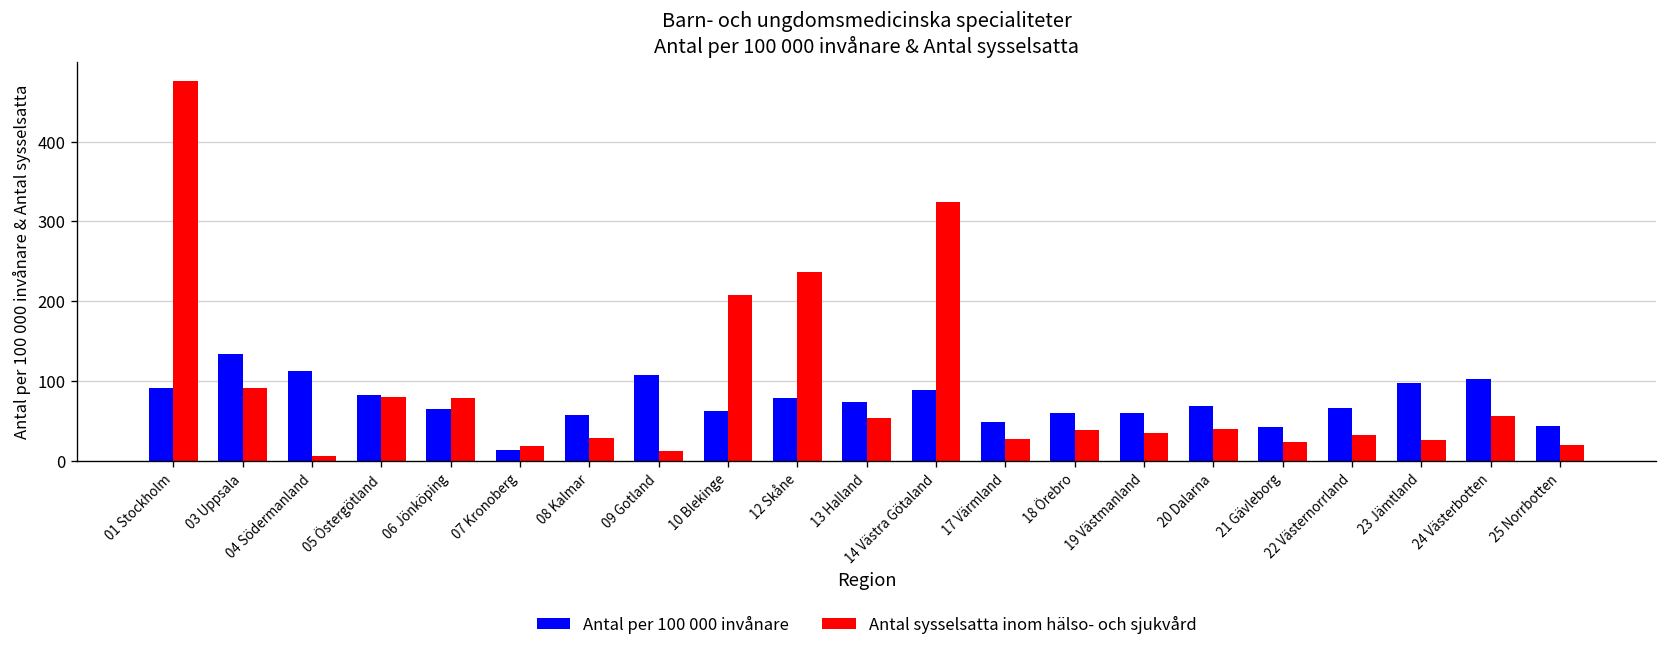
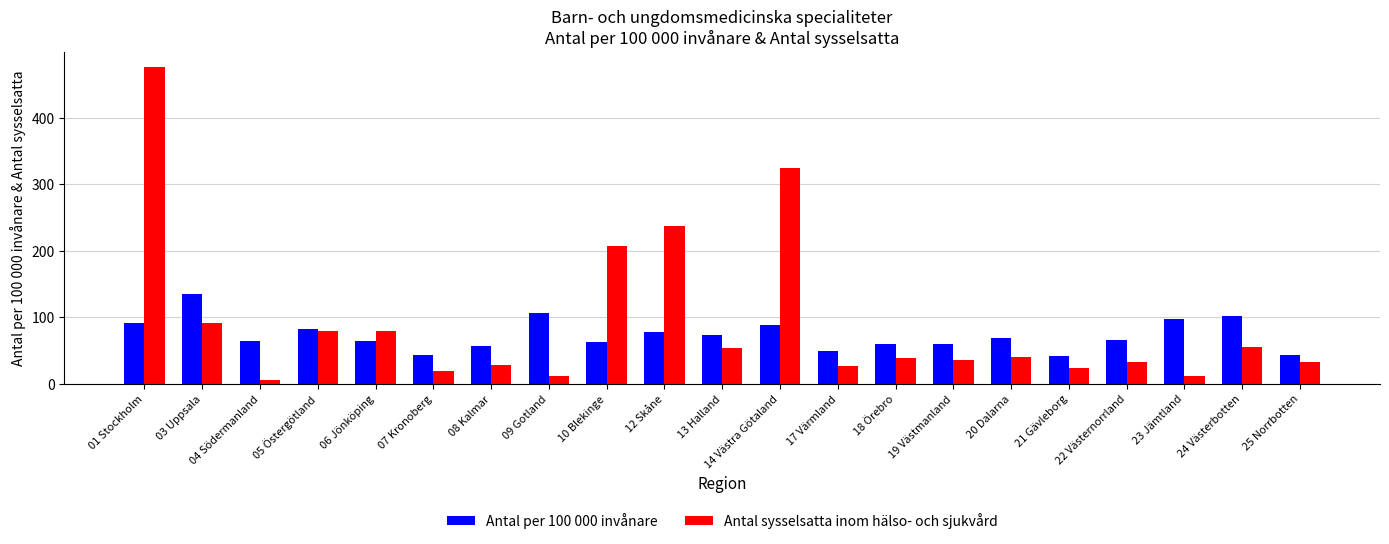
Antal per 100 000 invånare, 04 Södermanland: 110 -> 60
Antal per 100 000 invånare, 07 Kronoberg: 10 -> 40
Antal sysselsatta inom hälso- och sjukvård, 23 Jämtland: 30 -> 10
Antal sysselsatta inom hälso- och sjukvård, 25 Norrbotten: 20 -> 30
